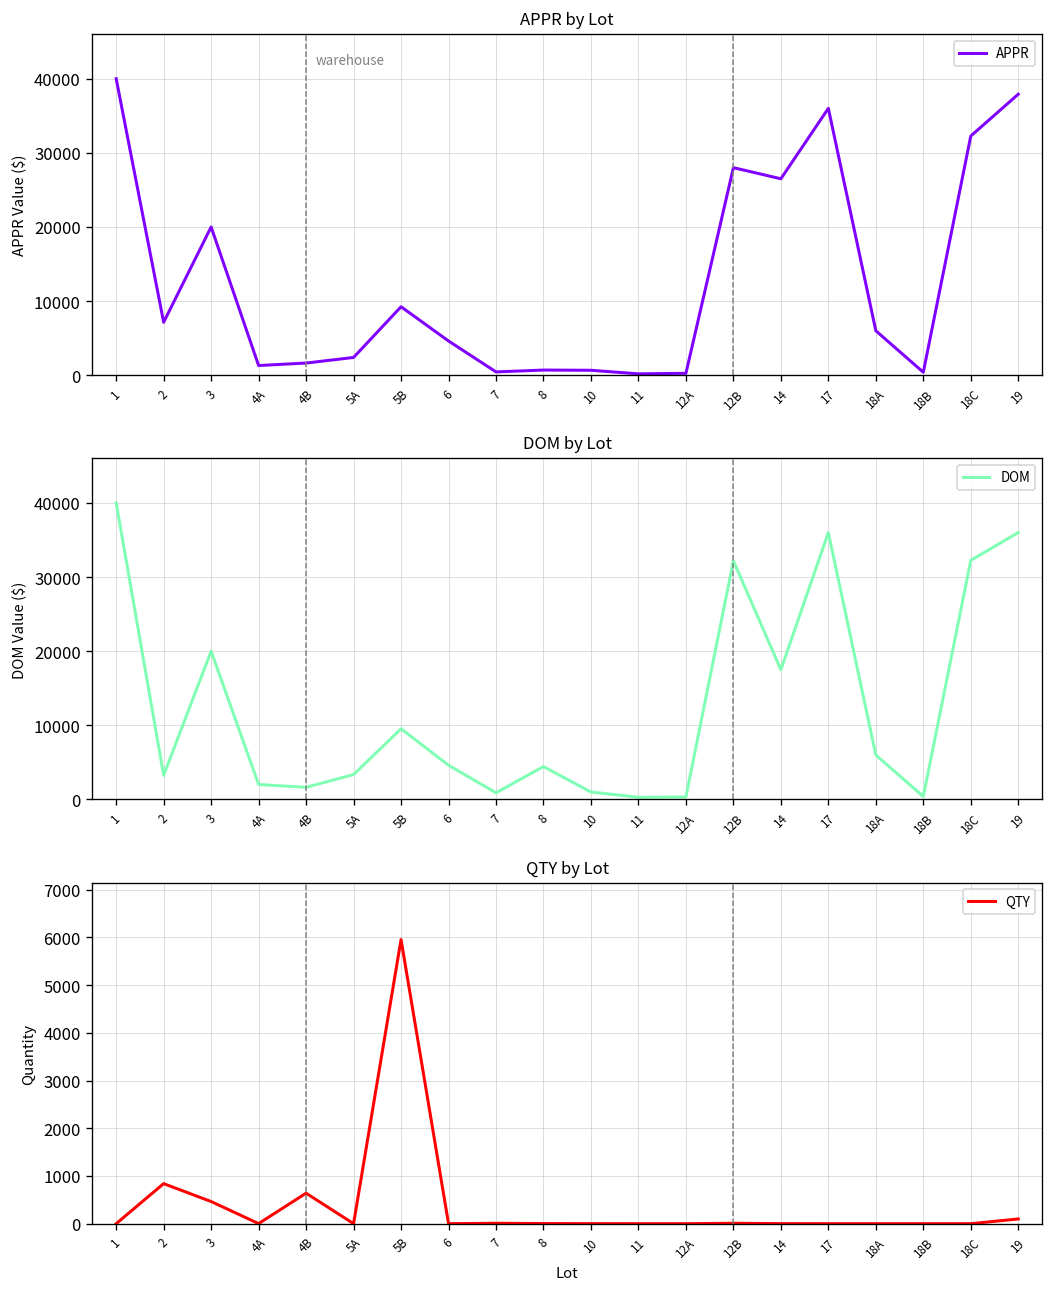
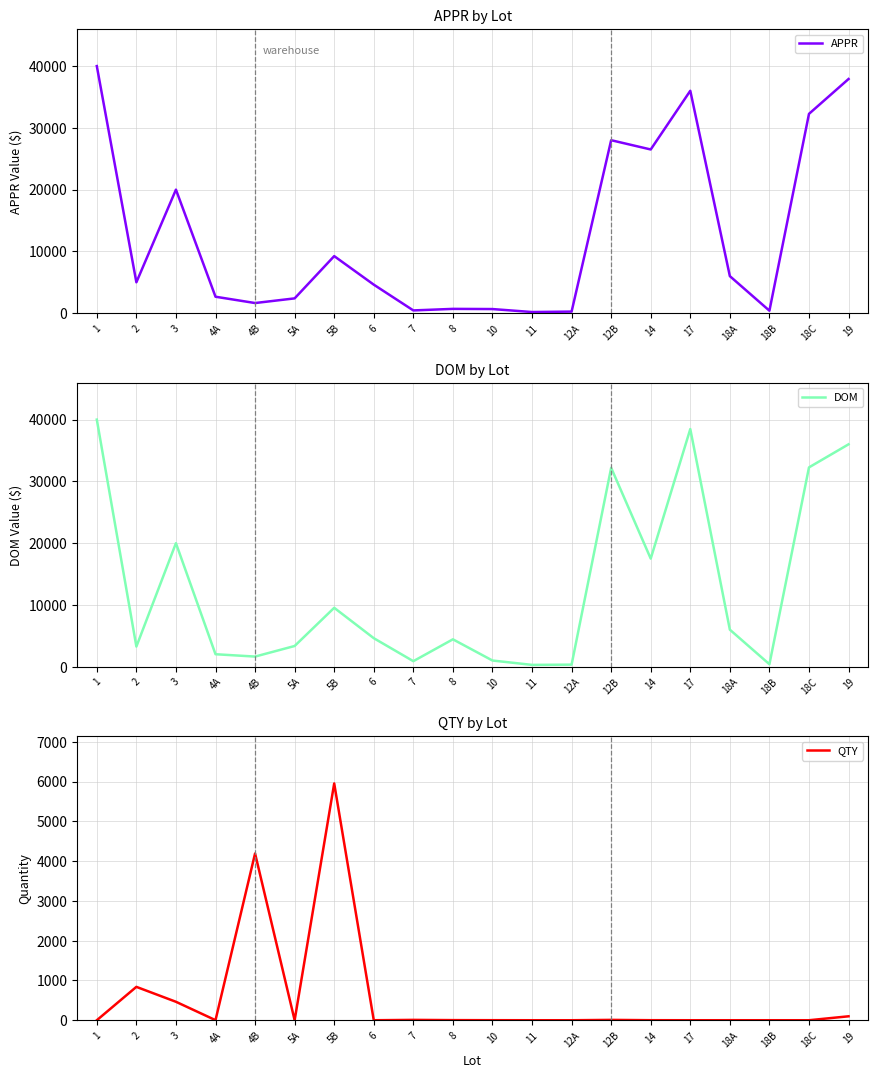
APPR by Lot, 2: 7000 -> 5000
APPR by Lot, 4A: 1000 -> 3000
DOM by Lot, 17: 36000 -> 38000
QTY by Lot, 4B: 600 -> 4200
